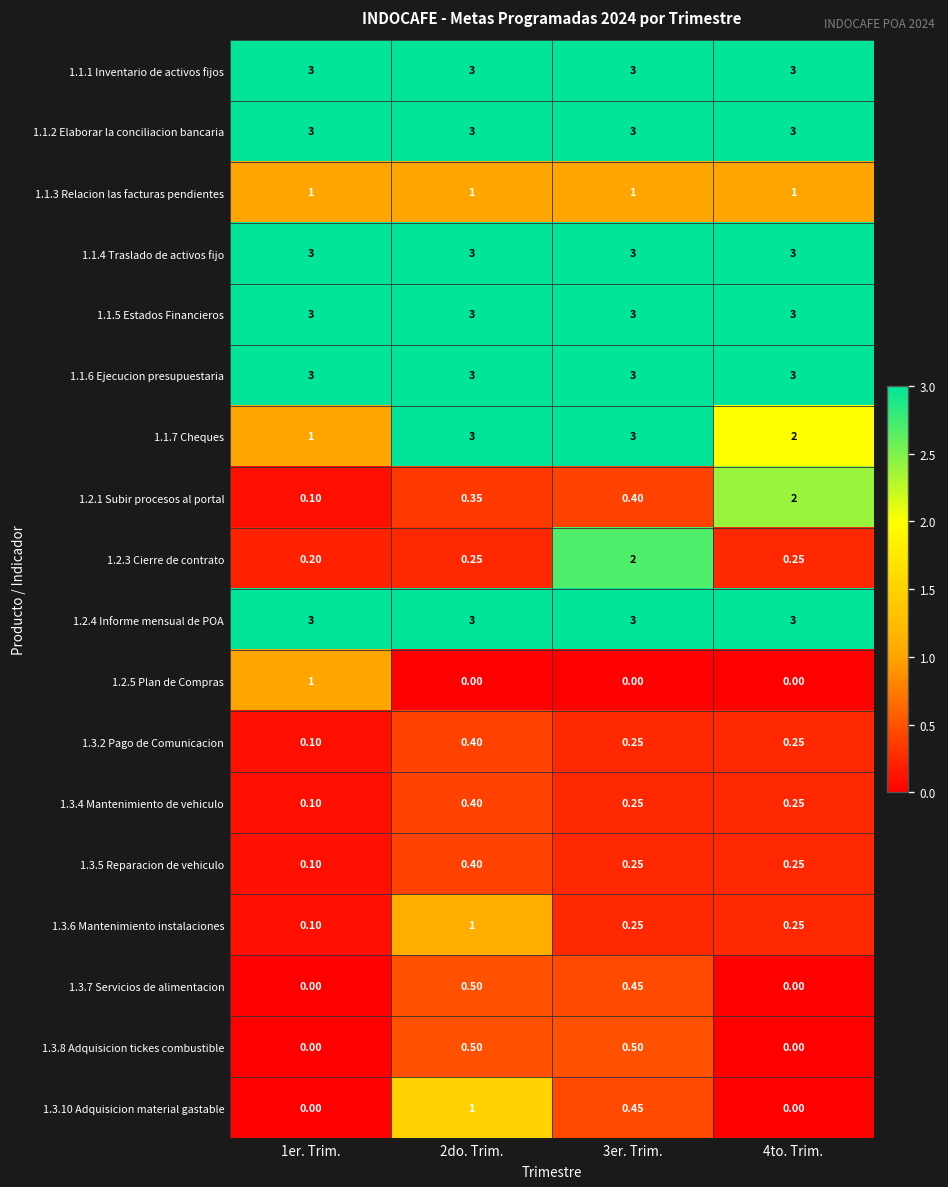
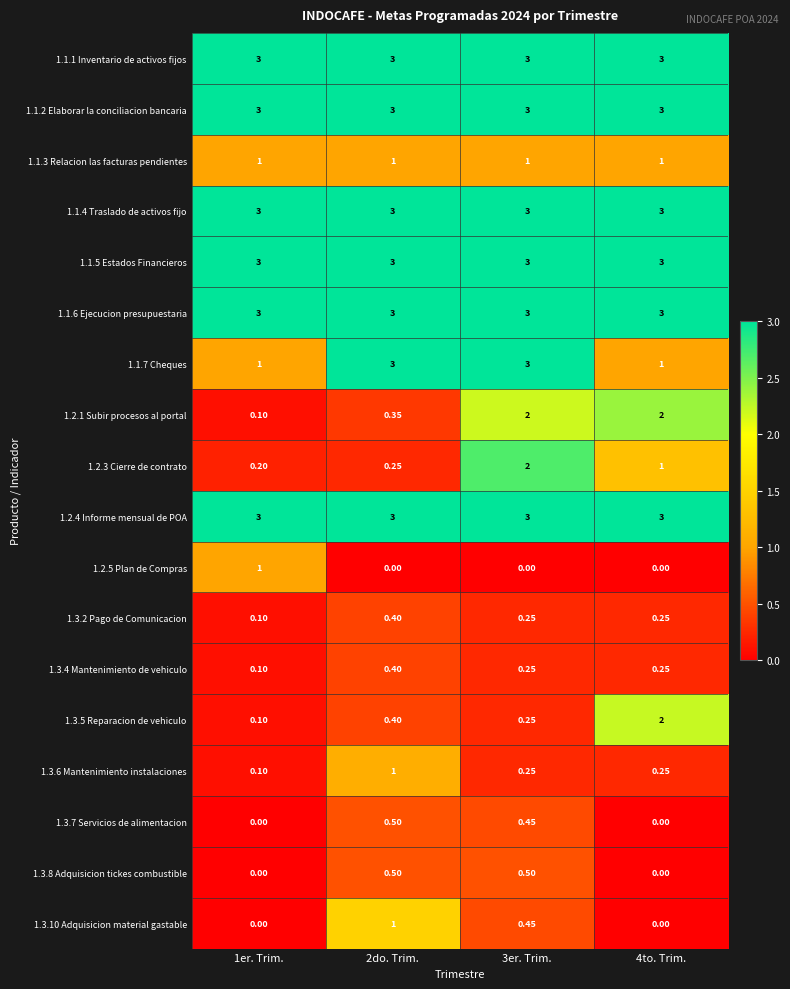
1.1.7 Cheques, 4to. Trim.: 2 -> 1
1.2.1 Subir procesos al portal, 3er. Trim.: 0.40 -> 2
1.2.3 Cierre de contrato, 4to. Trim.: 0.25 -> 1
1.3.5 Reparacion de vehiculo, 4to. Trim.: 0.25 -> 2
